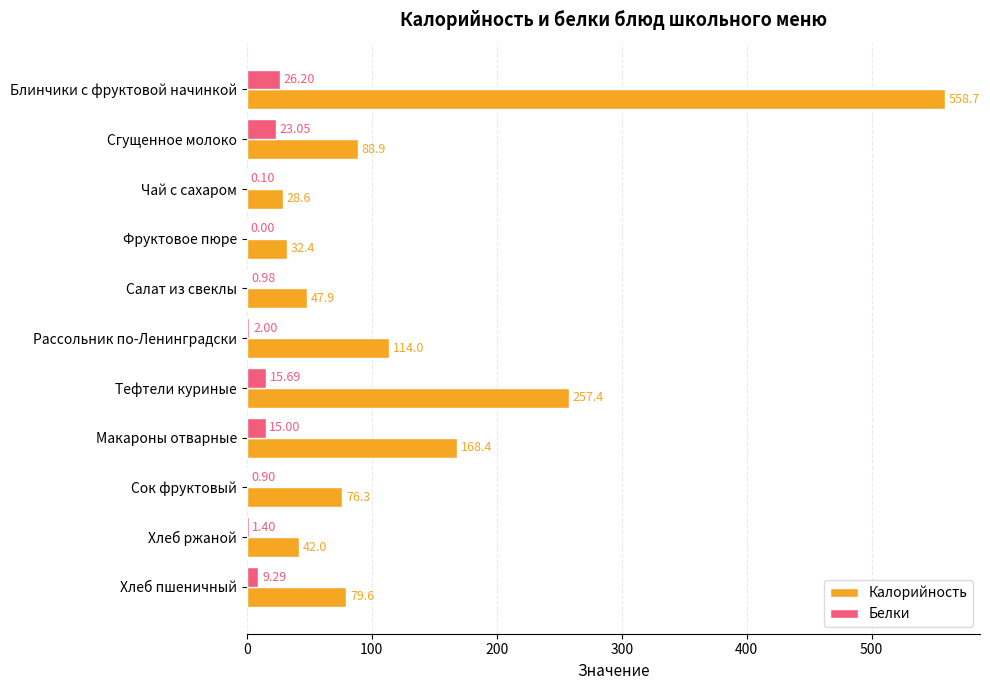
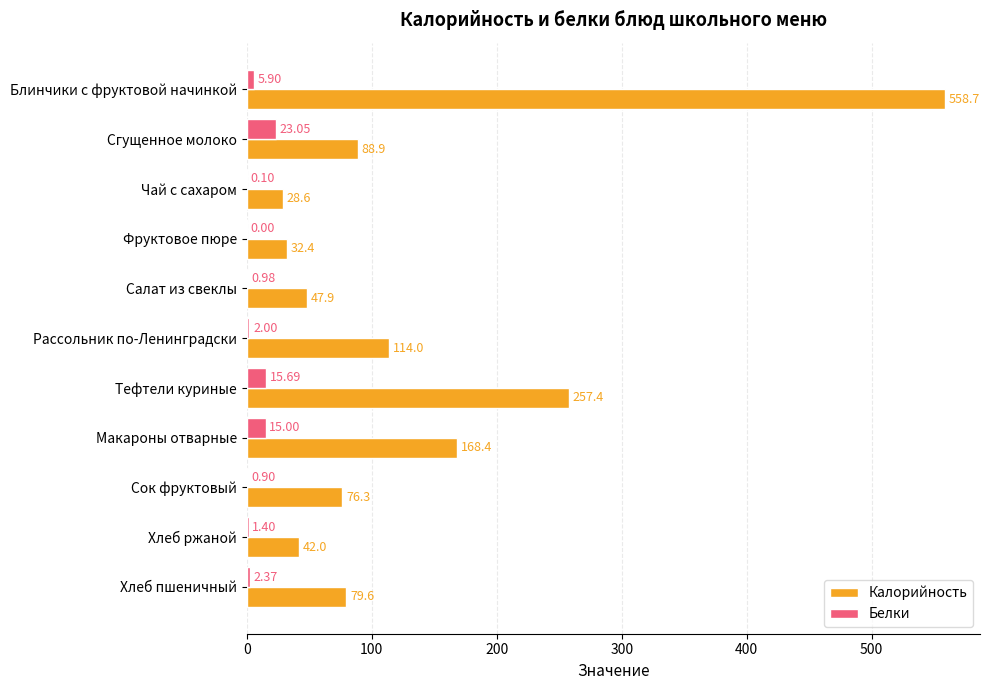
Белки, Блинчики с фруктовой начинкой: 26.20 -> 5.90
Белки, Хлеб пшеничный: 9.29 -> 2.37
